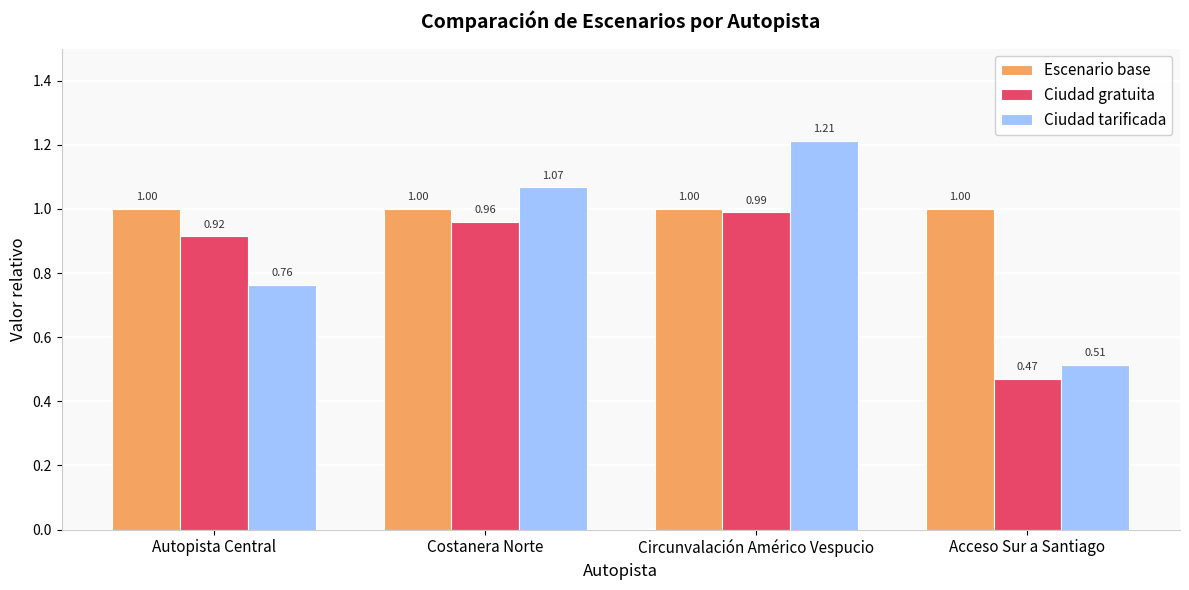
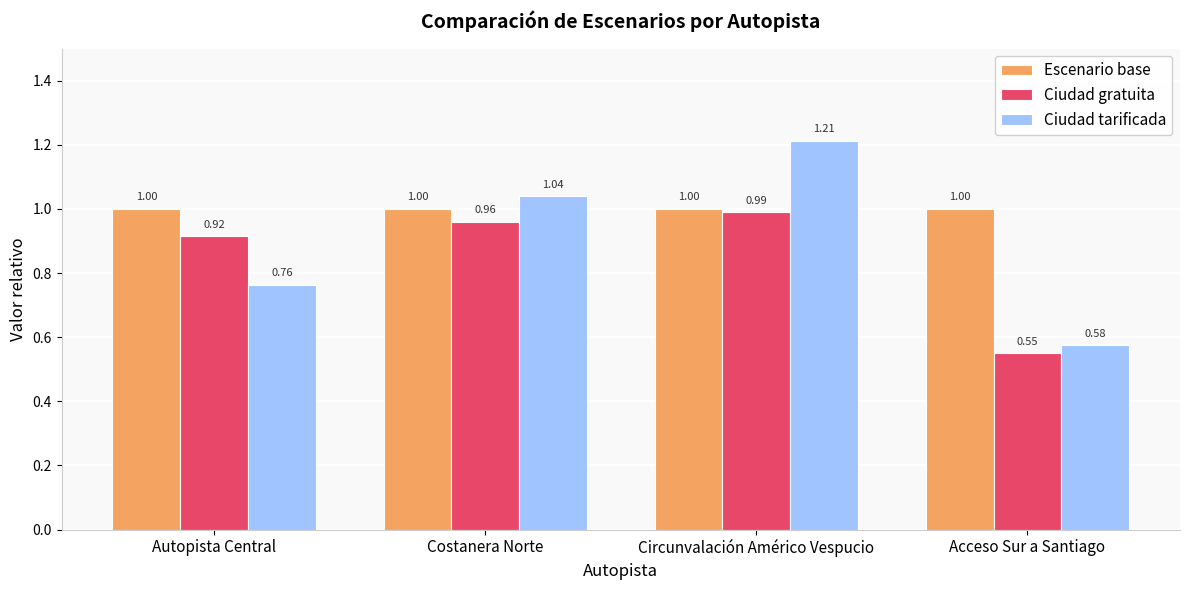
Ciudad tarificada, Costanera Norte: 1.07 -> 1.04
Ciudad gratuita, Acceso Sur a Santiago: 0.47 -> 0.55
Ciudad tarificada, Acceso Sur a Santiago: 0.51 -> 0.58
